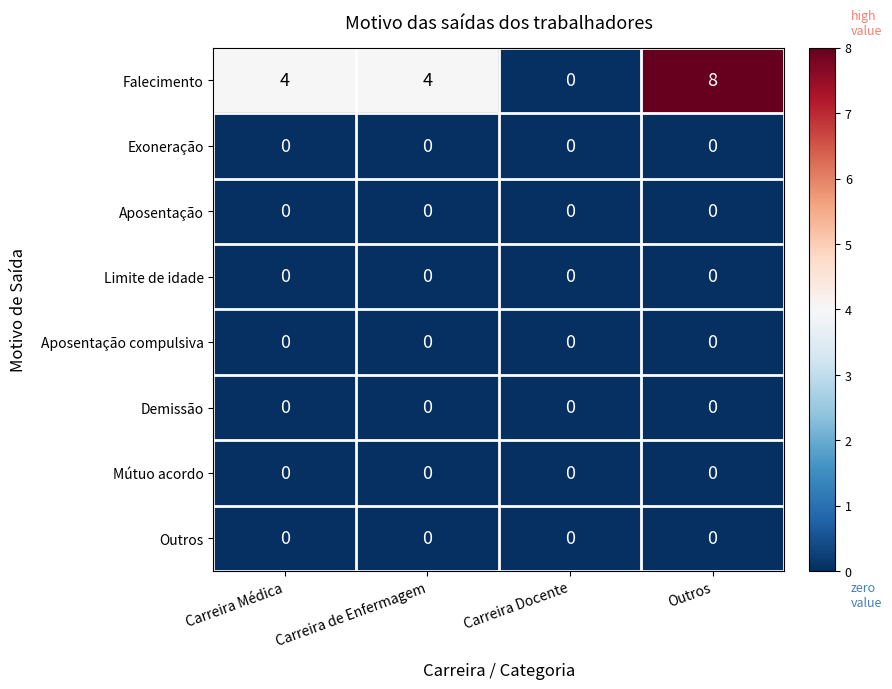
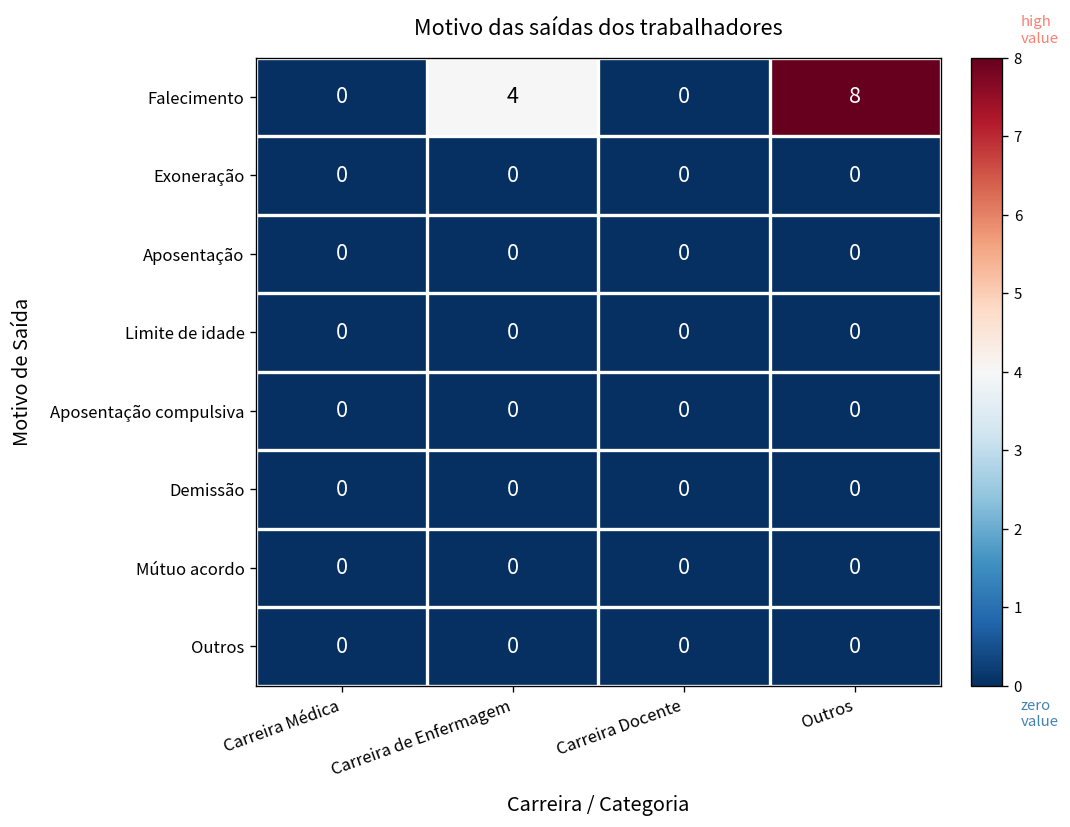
Falecimento, Carreira Médica: 4 -> 0
